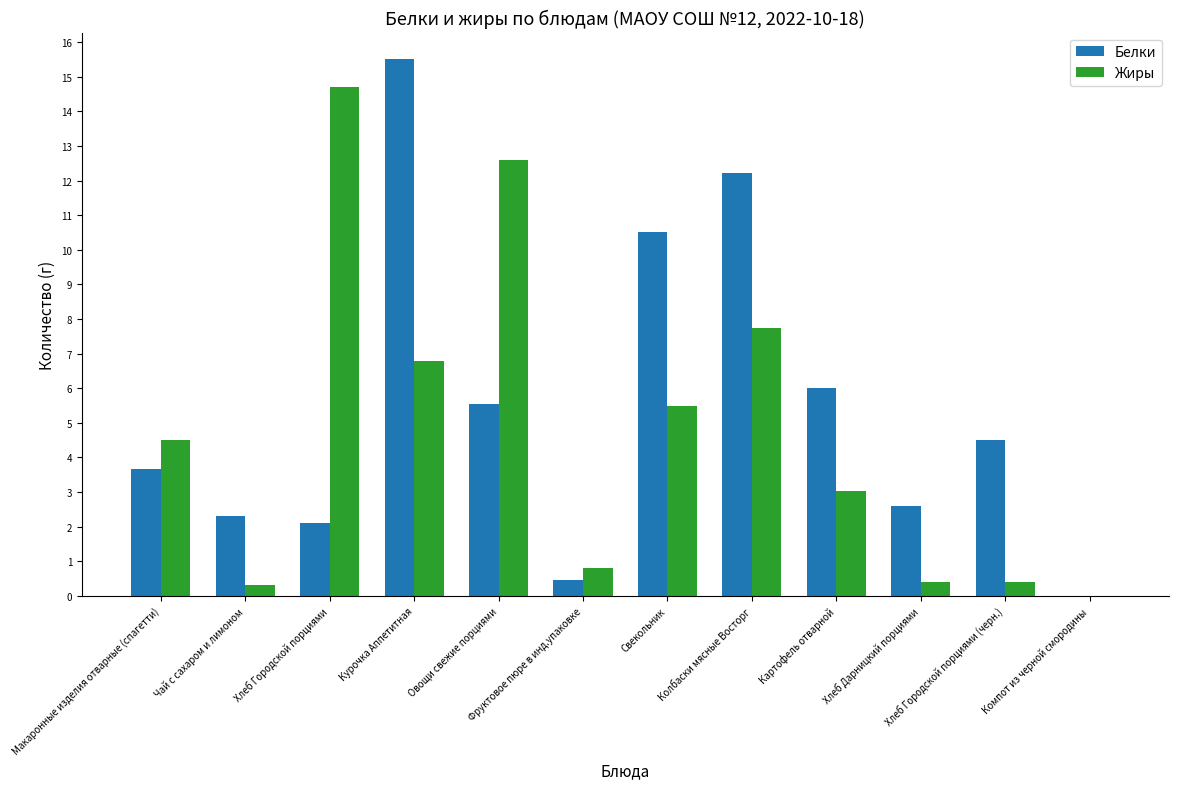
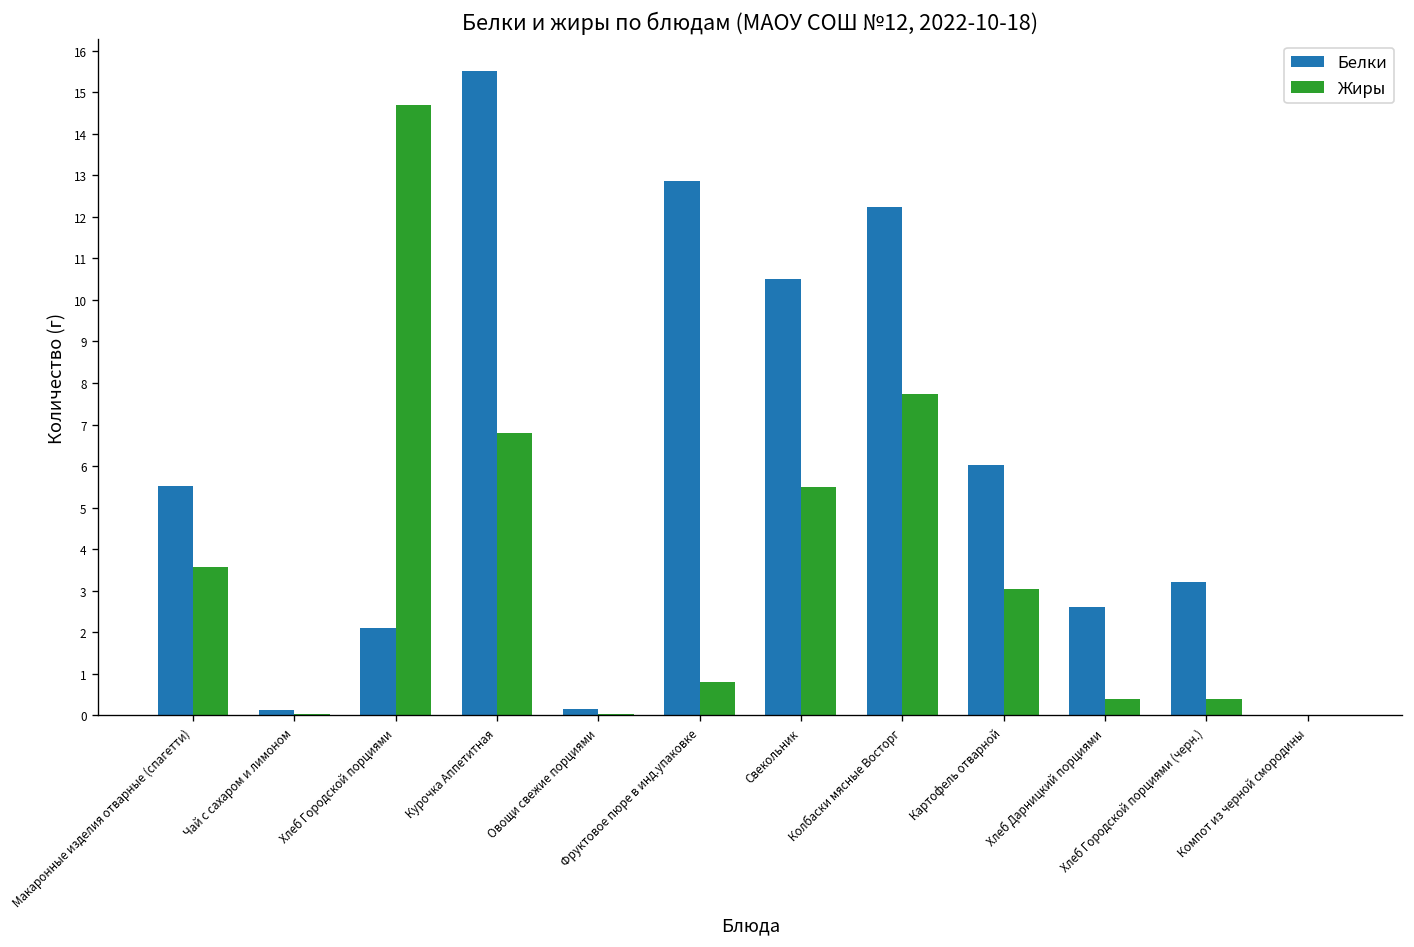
Белки, Макаронные изделия отварные (спагетти): 3.7 -> 5.5
Жиры, Макаронные изделия отварные (спагетти): 4.5 -> 3.6
Белки, Чай с сахаром и лимоном: 2.3 -> 0.1
Жиры, Чай с сахаром и лимоном: 0.3 -> 0.0
Белки, Овощи свежие порциями: 5.6 -> 0.1
Жиры, Овощи свежие порциями: 12.6 -> 0.0
Белки, Фруктовое пюре в инд.упаковке: 0.5 -> 12.9
Белки, Хлеб Городской порциями (черн.): 4.5 -> 3.2
